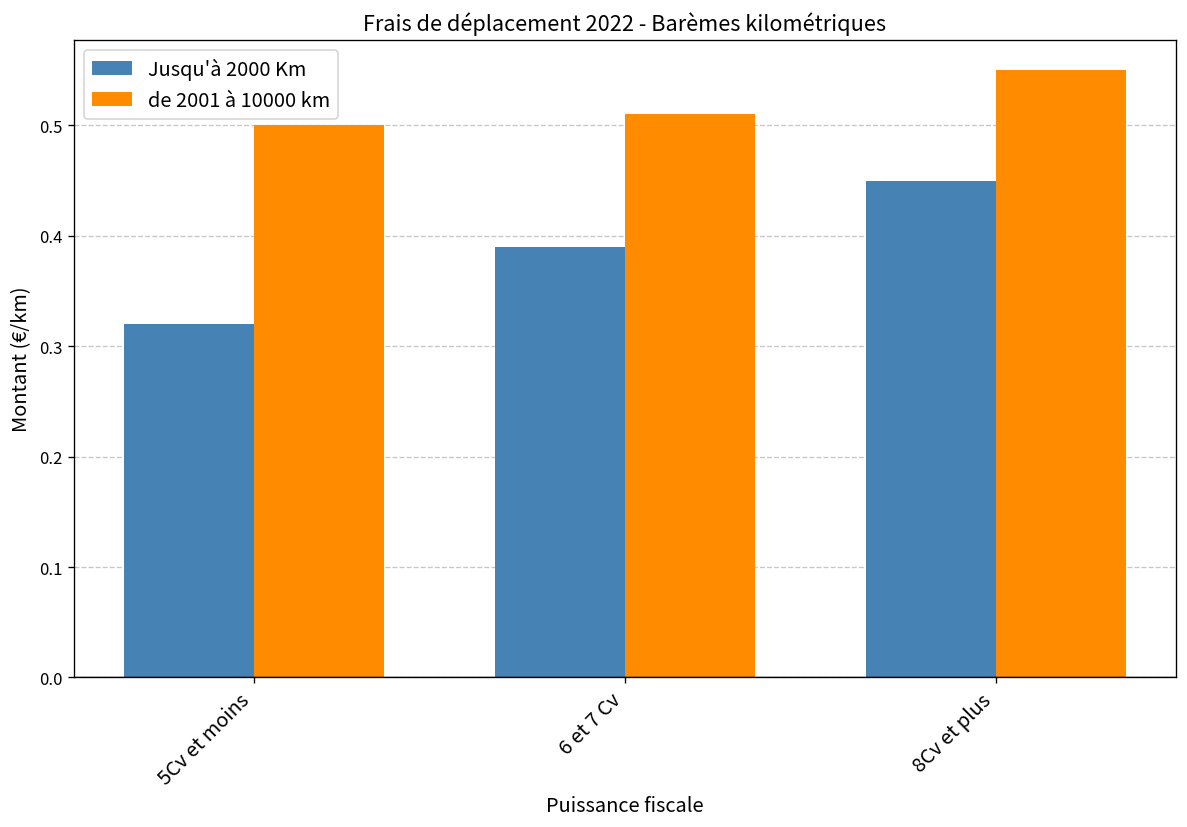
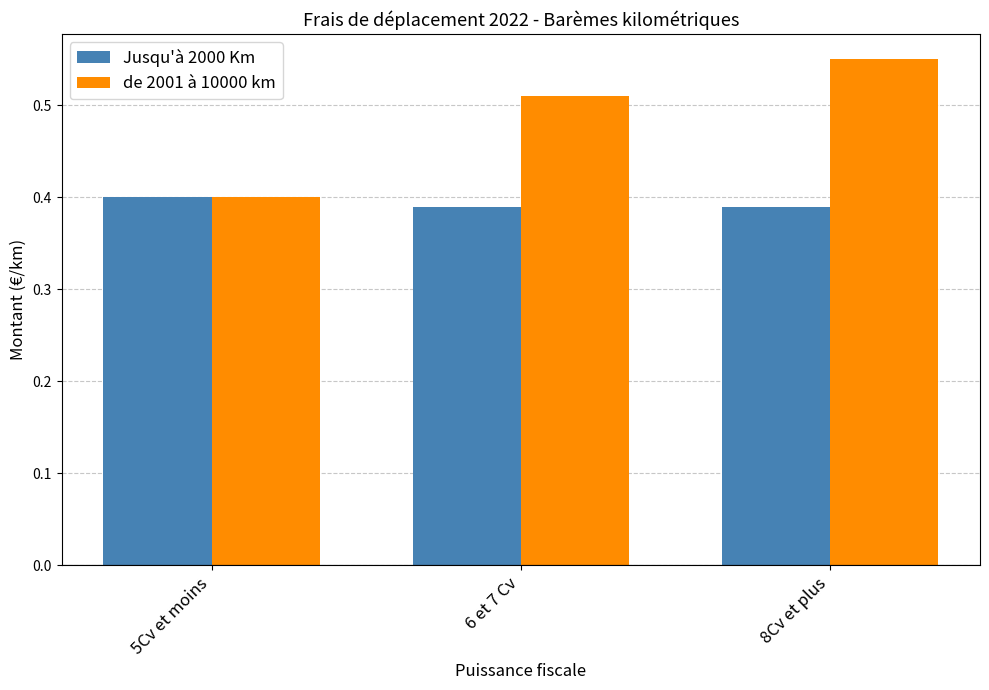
Jusqu'à 2000 Km, 5Cv et moins: 0.32 -> 0.40
de 2001 à 10000 km, 5Cv et moins: 0.5 -> 0.4
Jusqu'à 2000 Km, 8Cv et plus: 0.45 -> 0.39
